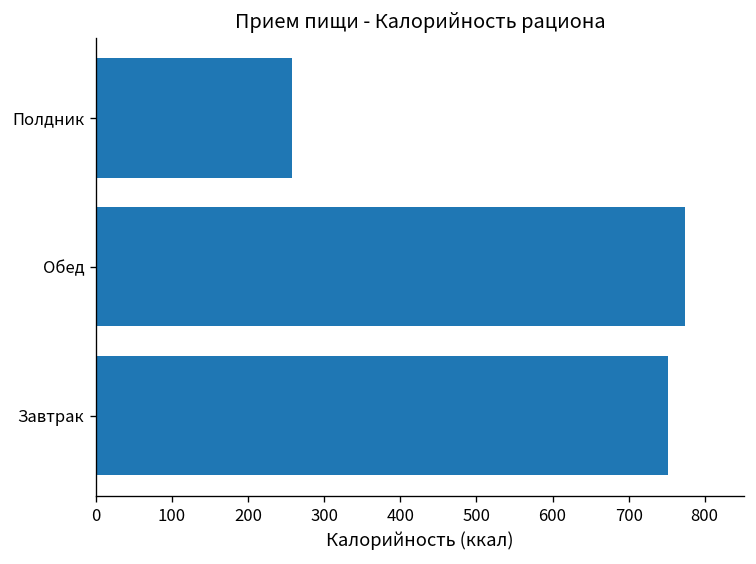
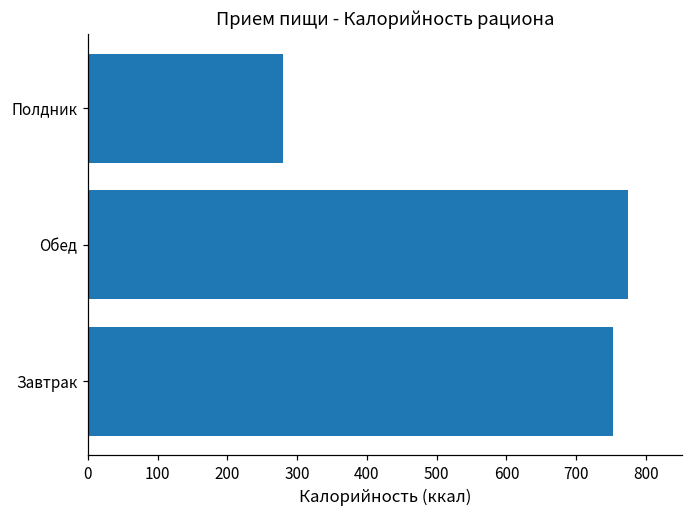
Полдник: 260 -> 280
